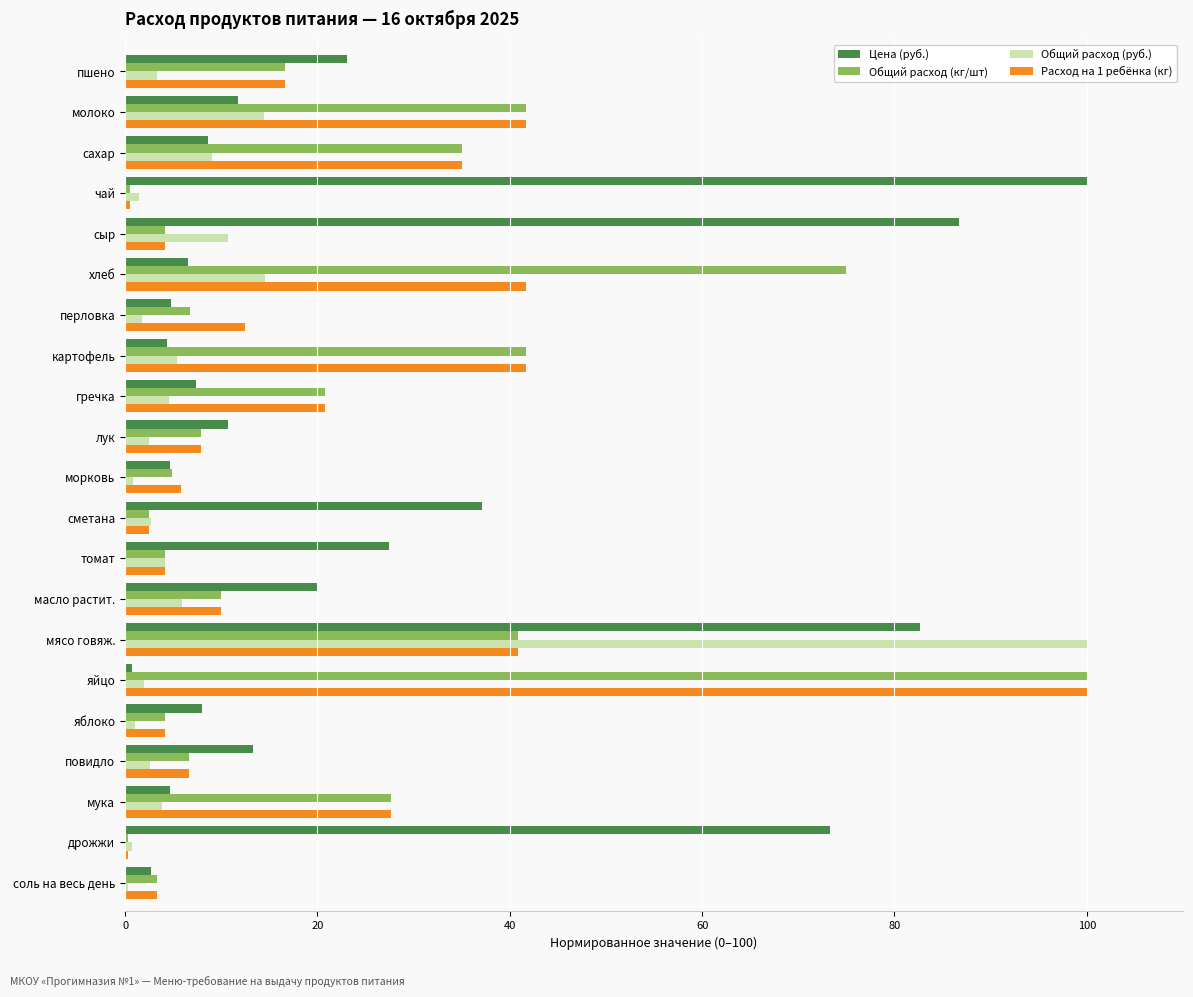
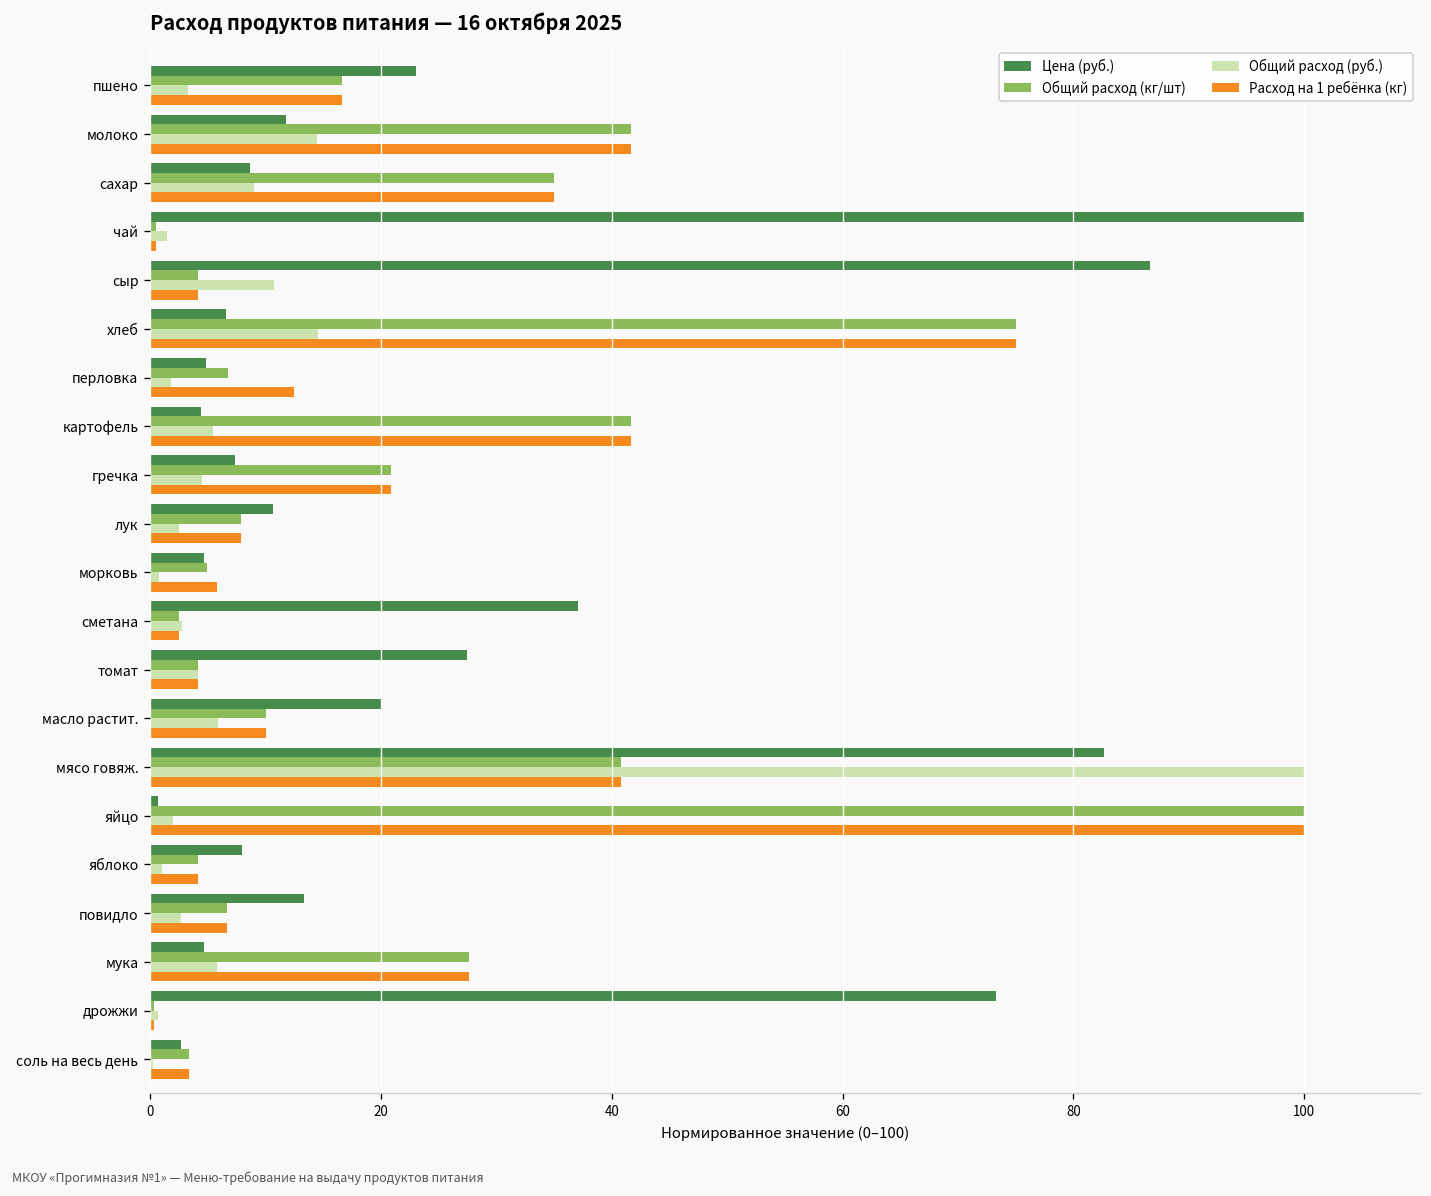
Расход на 1 ребёнка (кг), хлеб: 42 -> 75
Общий расход (руб.), мука: 4 -> 6
